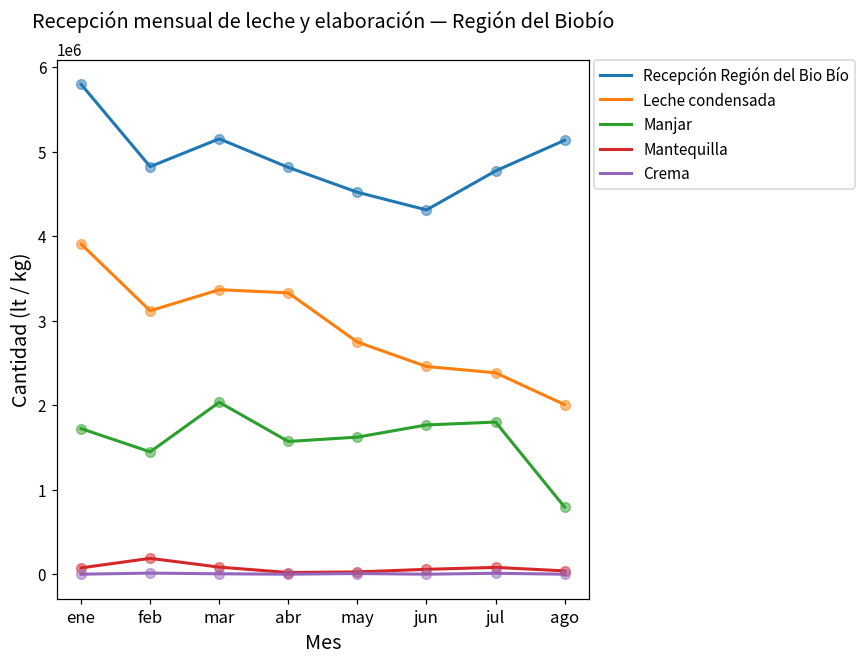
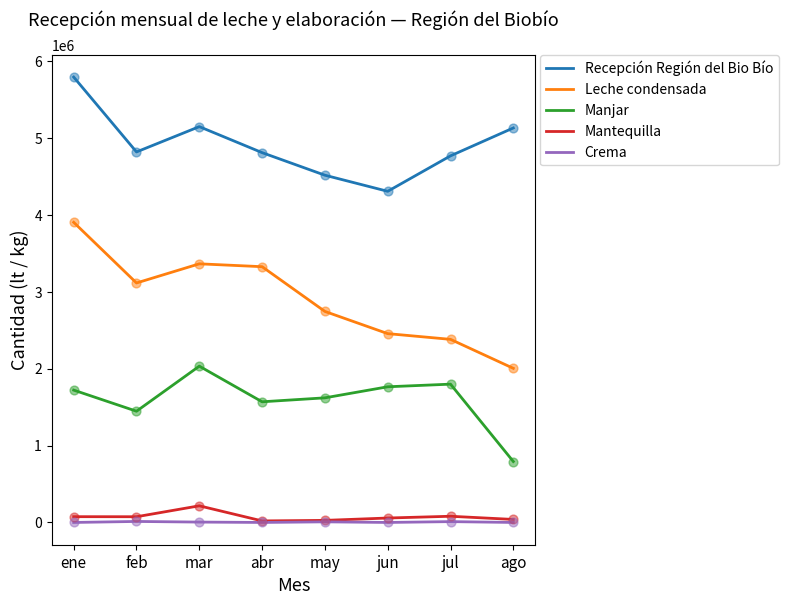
Mantequilla, feb: 200000 -> 100000
Mantequilla, mar: 100000 -> 200000
